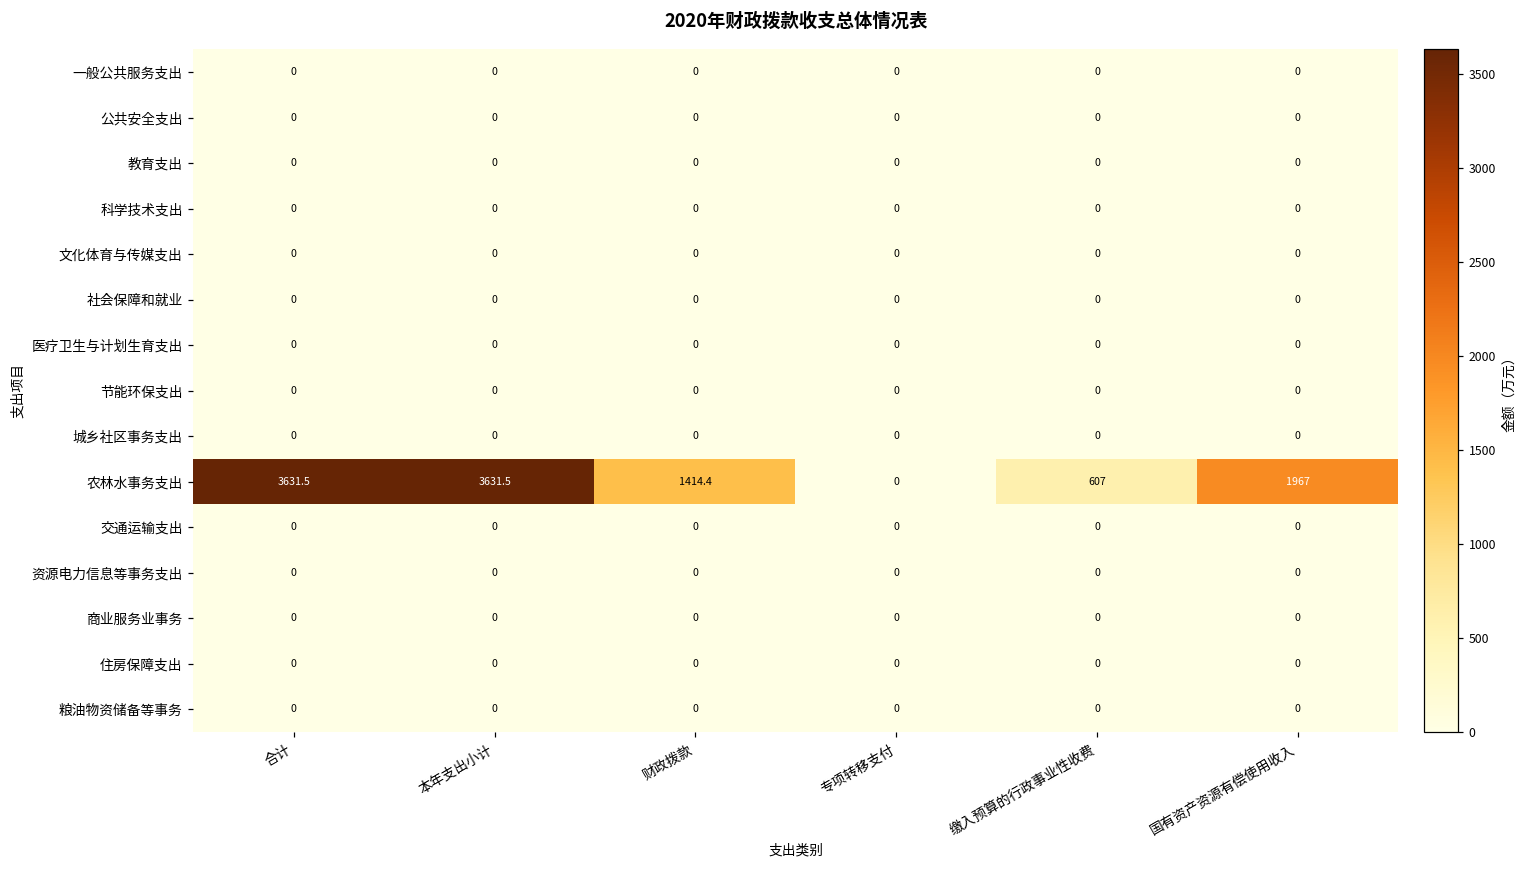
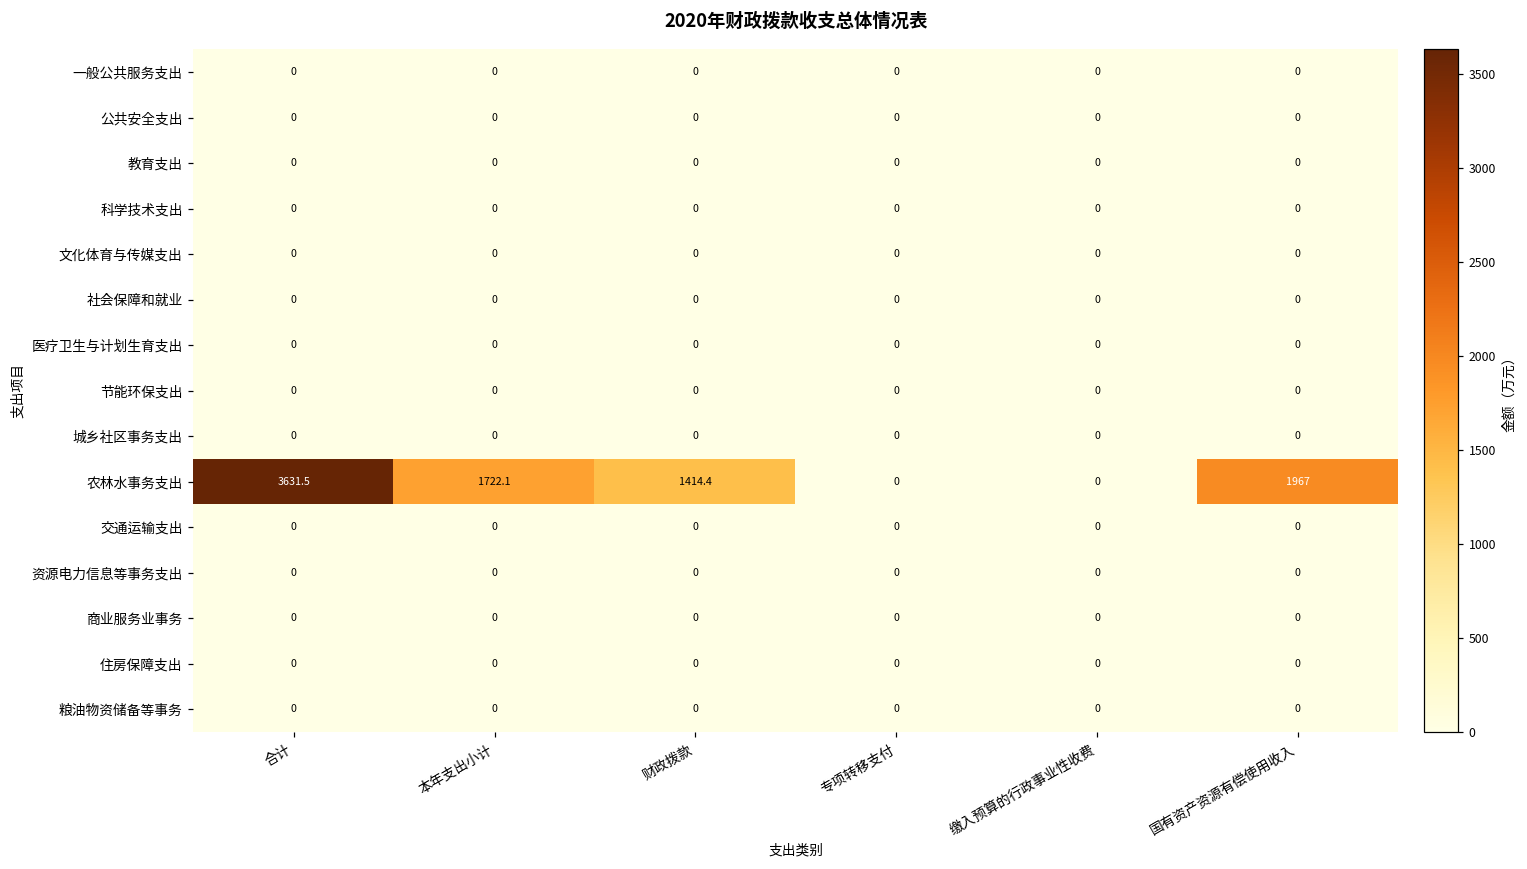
农林水事务支出, 本年支出小计: 3631.5 -> 1722.1
农林水事务支出, 缴入预算的行政事业性收费: 607 -> 0
